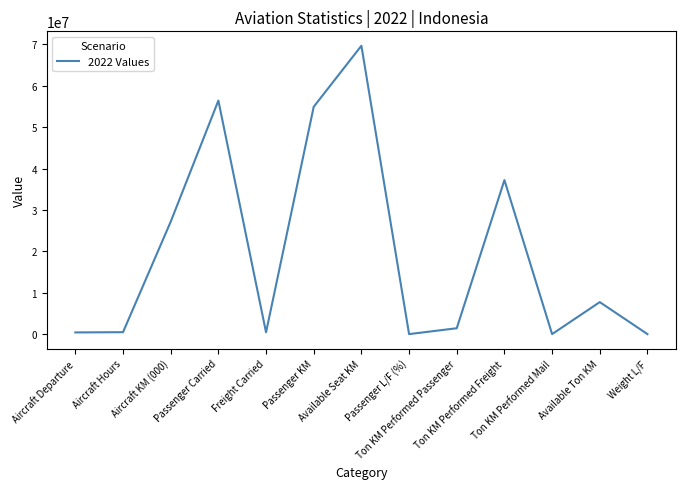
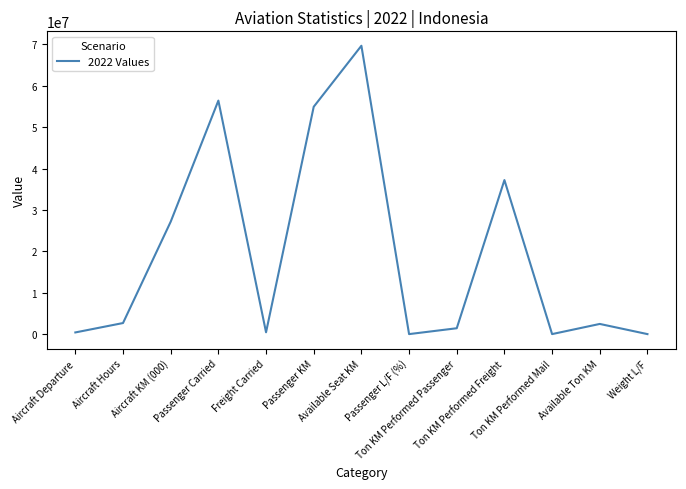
Aircraft Hours: 0 -> 3000000
Available Ton KM: 8000000 -> 2000000
